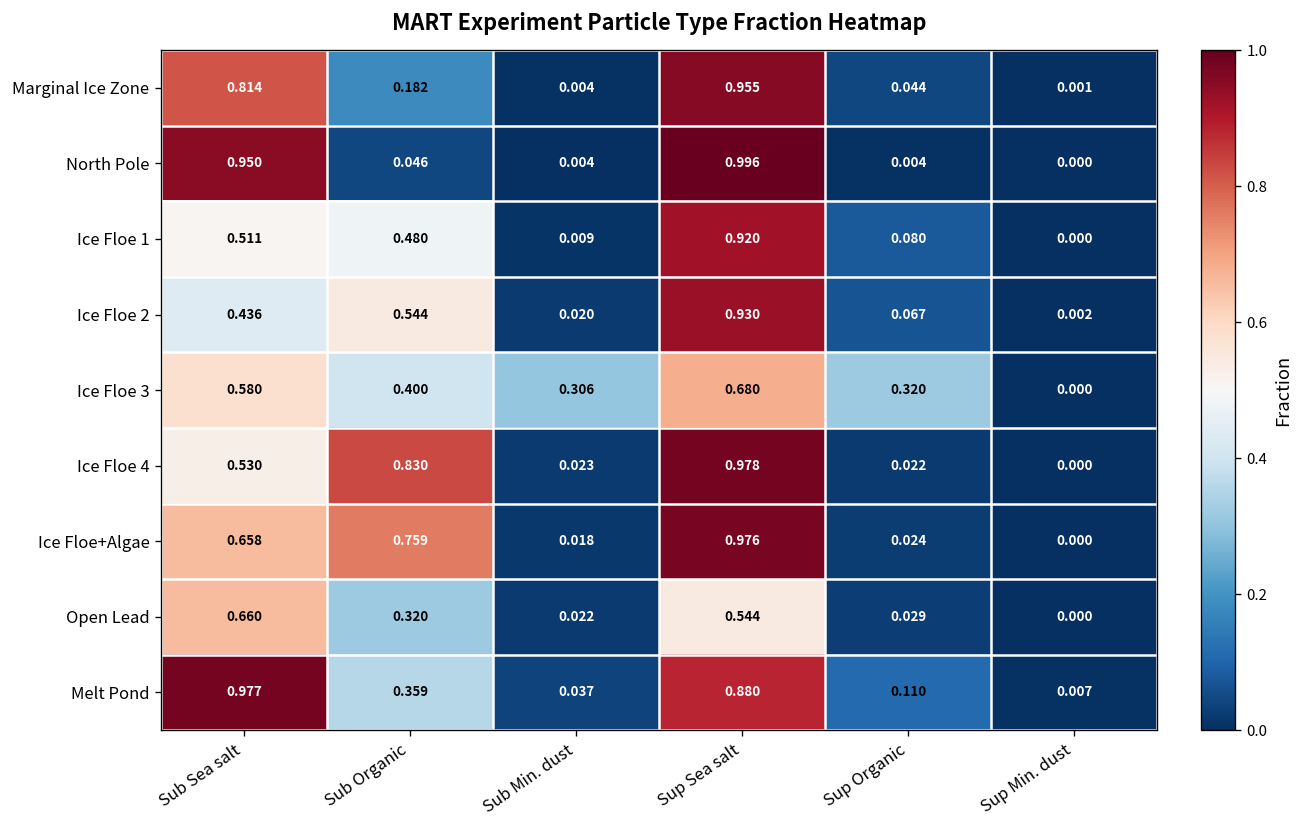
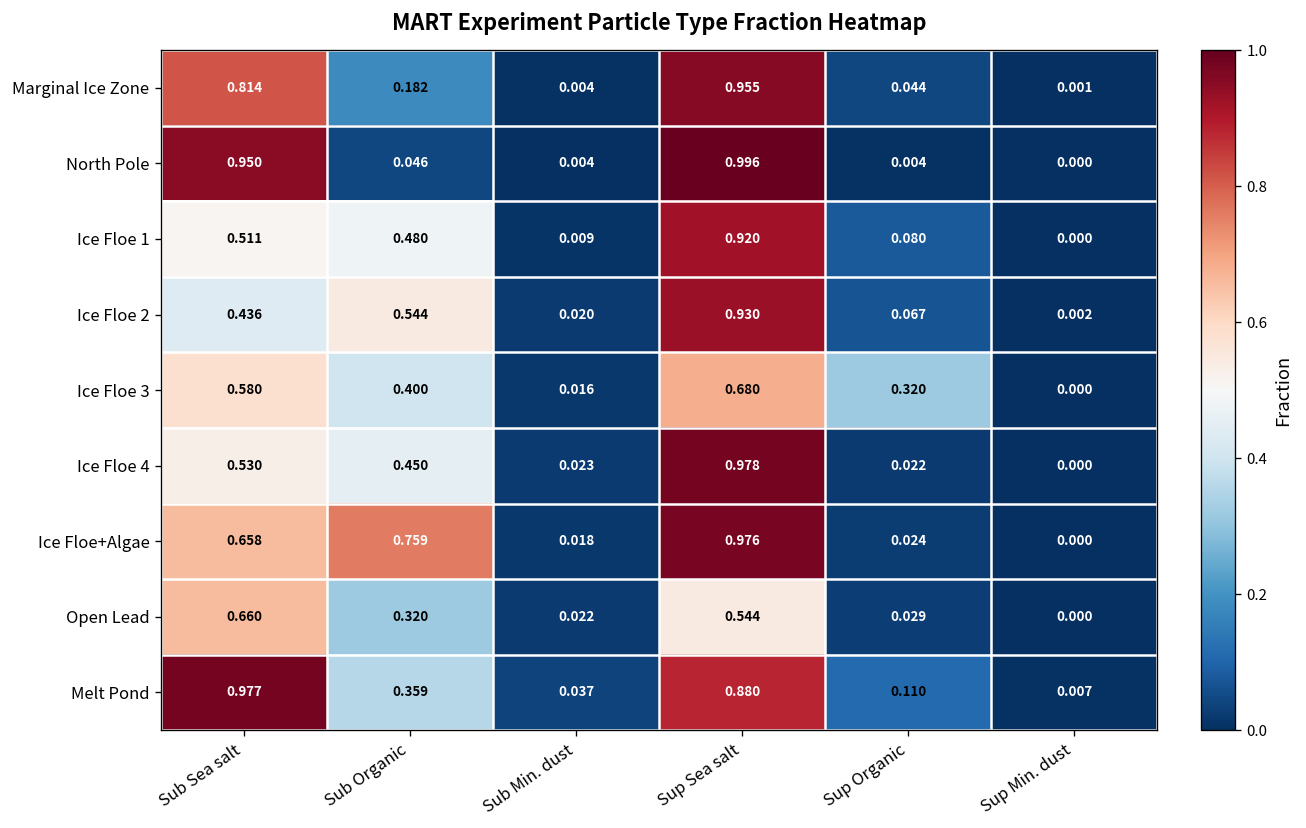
Ice Floe 3, Sub Min. dust: 0.306 -> 0.016
Ice Floe 4, Sub Organic: 0.830 -> 0.450
